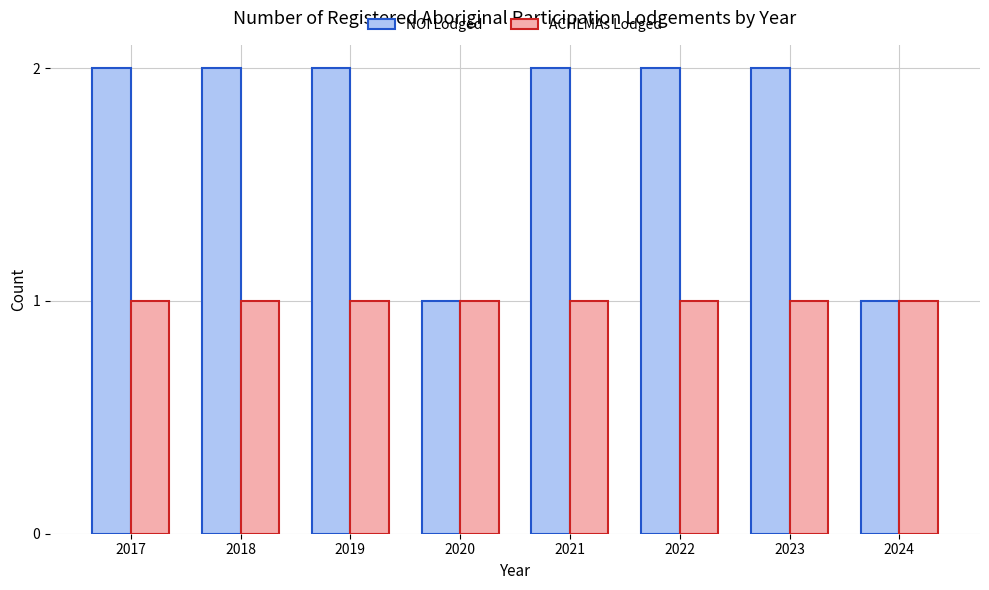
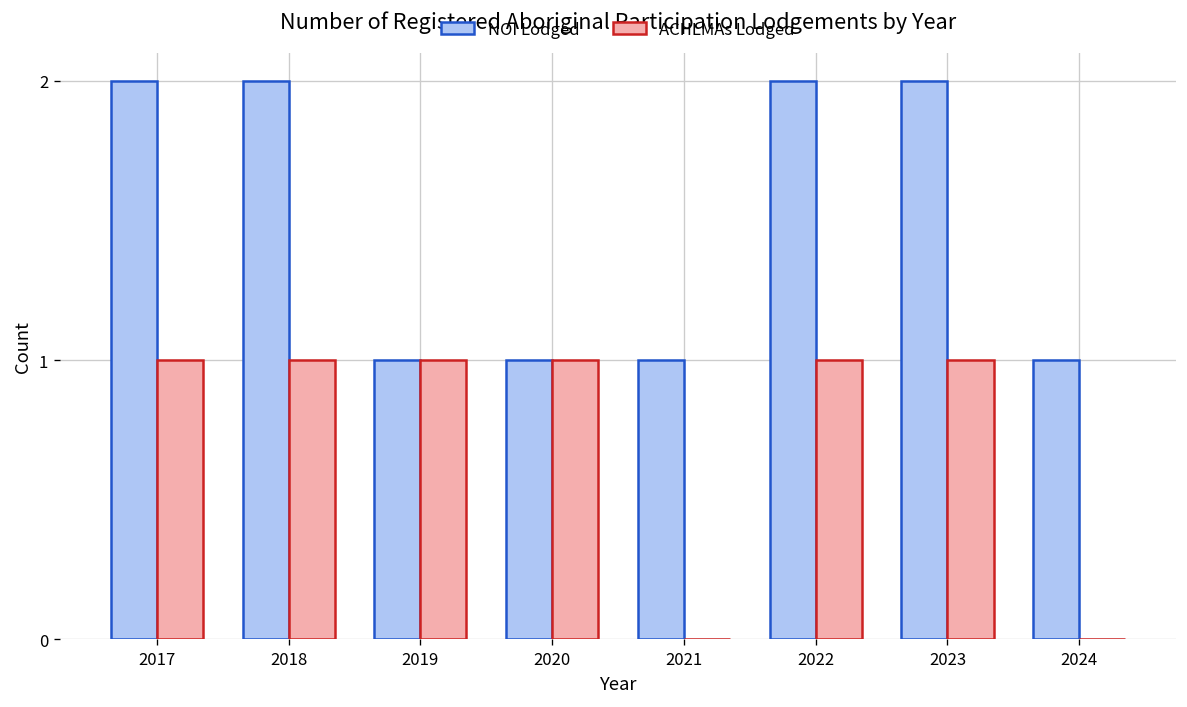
NOI Lodged, 2019: 2 -> 1
NOI Lodged, 2021: 2 -> 1
ACHLMAs Lodged, 2021: 1 -> 0
ACHLMAs Lodged, 2024: 1 -> 0
